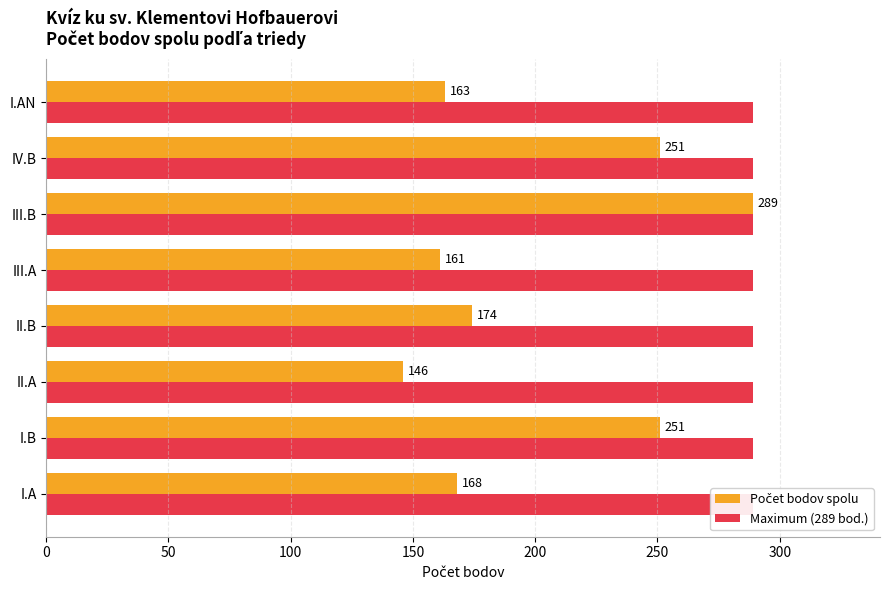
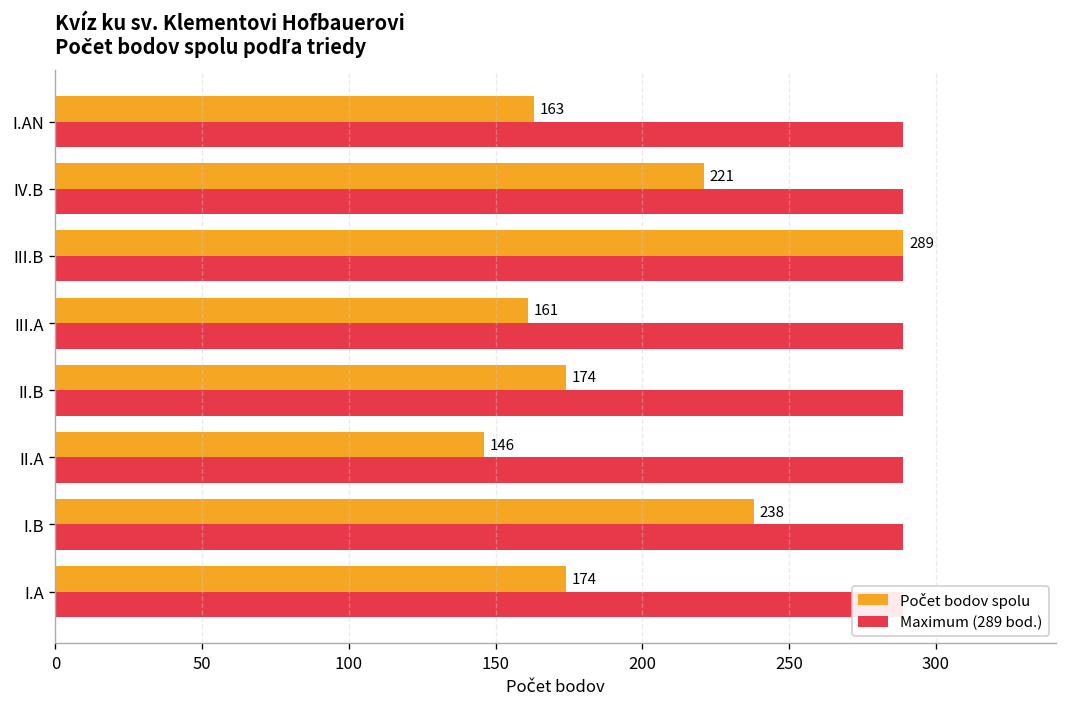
Počet bodov spolu, IV.B: 251 -> 221
Počet bodov spolu, I.B: 251 -> 238
Počet bodov spolu, I.A: 168 -> 174
